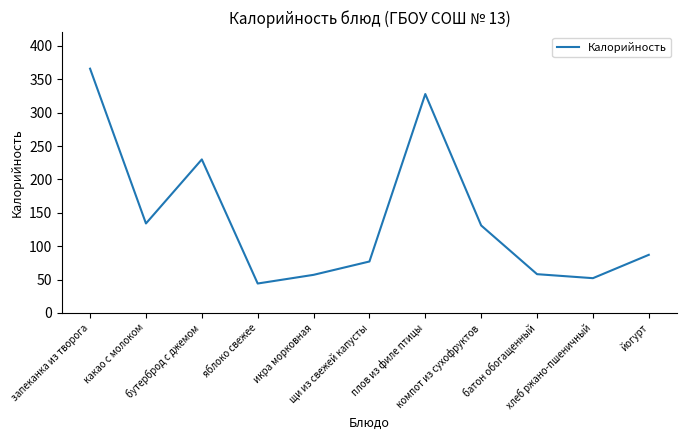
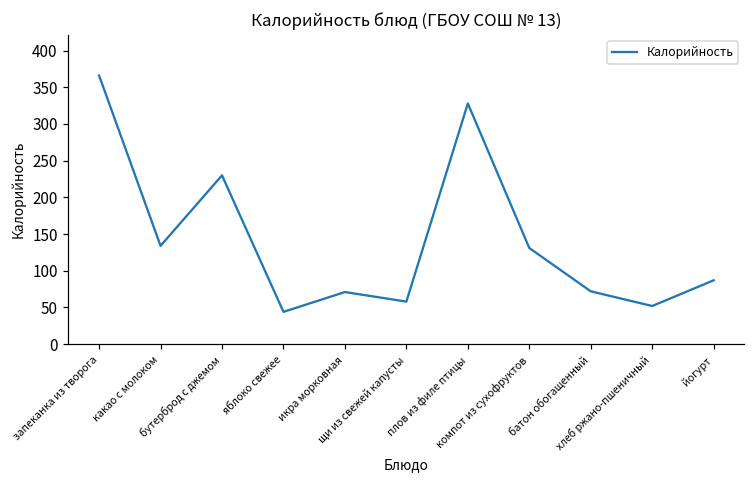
икра морковная: 60 -> 70
щи из свежей капусты: 80 -> 60
батон обогащенный: 60 -> 70
